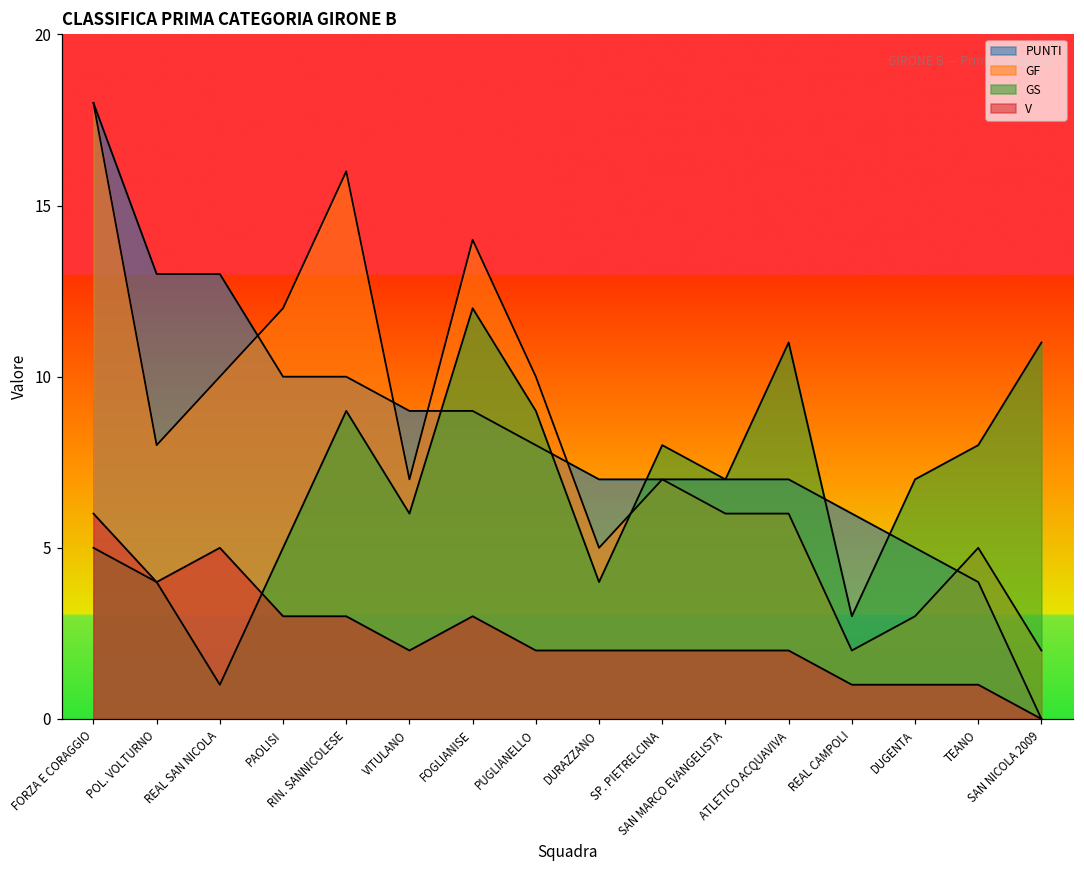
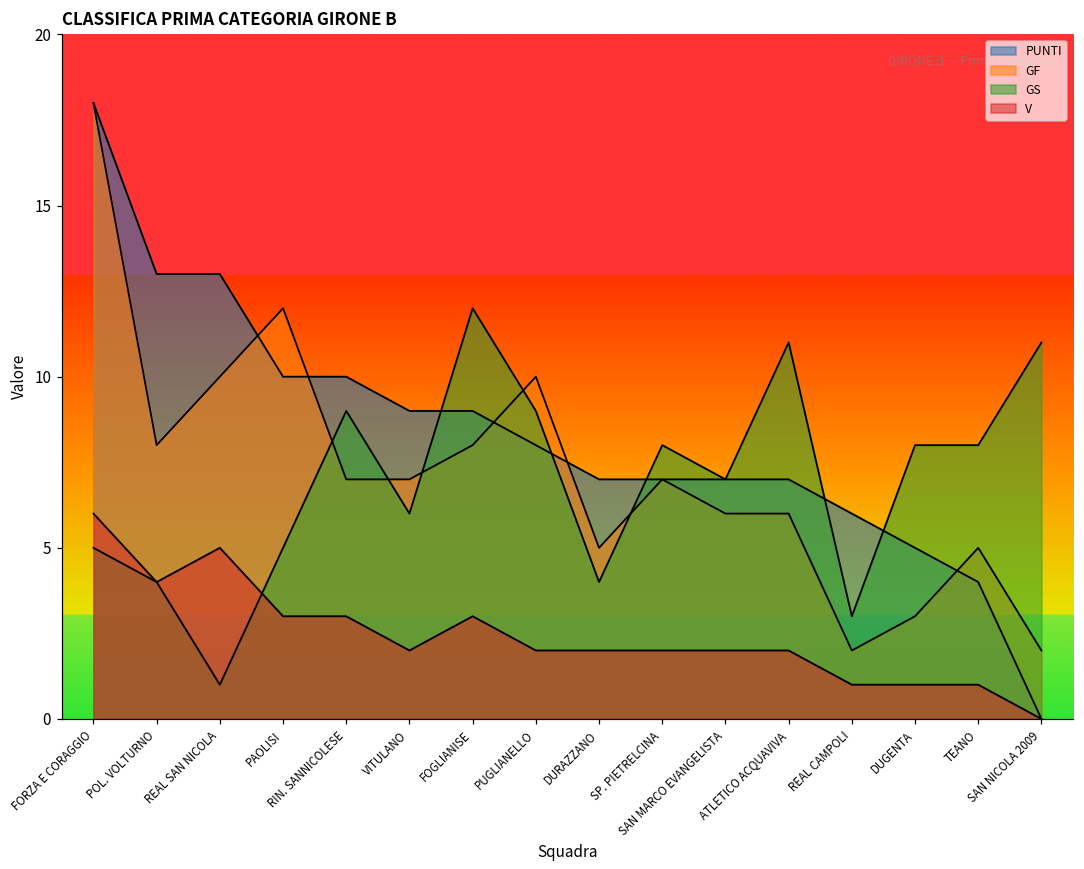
GF, RIN. SANNICOLESE: 16 -> 7
GF, FOGLIANISE: 14 -> 8
GS, DUGENTA: 7 -> 8
